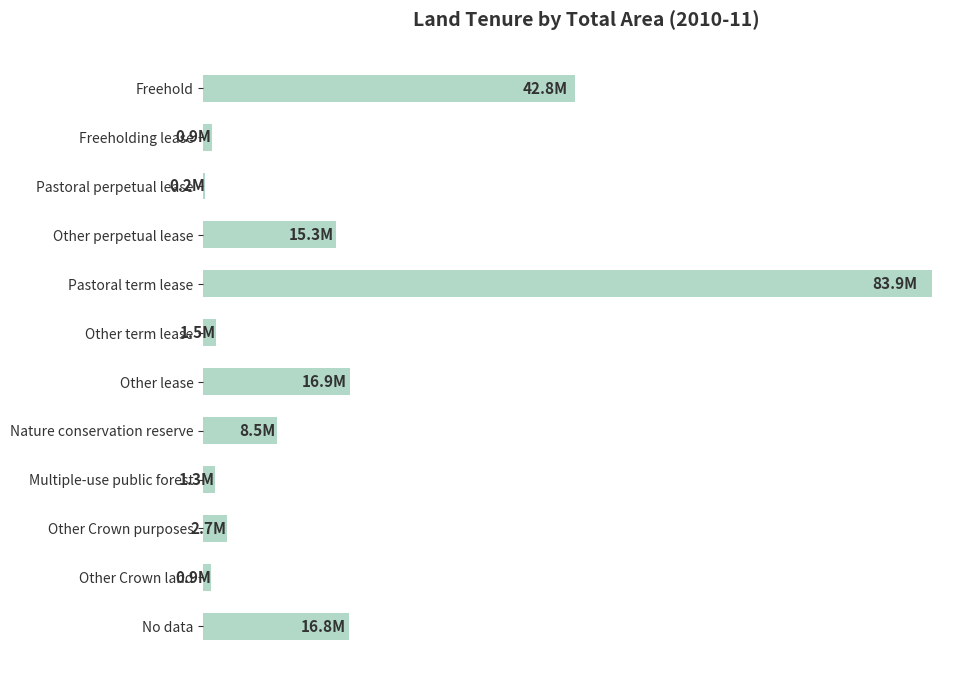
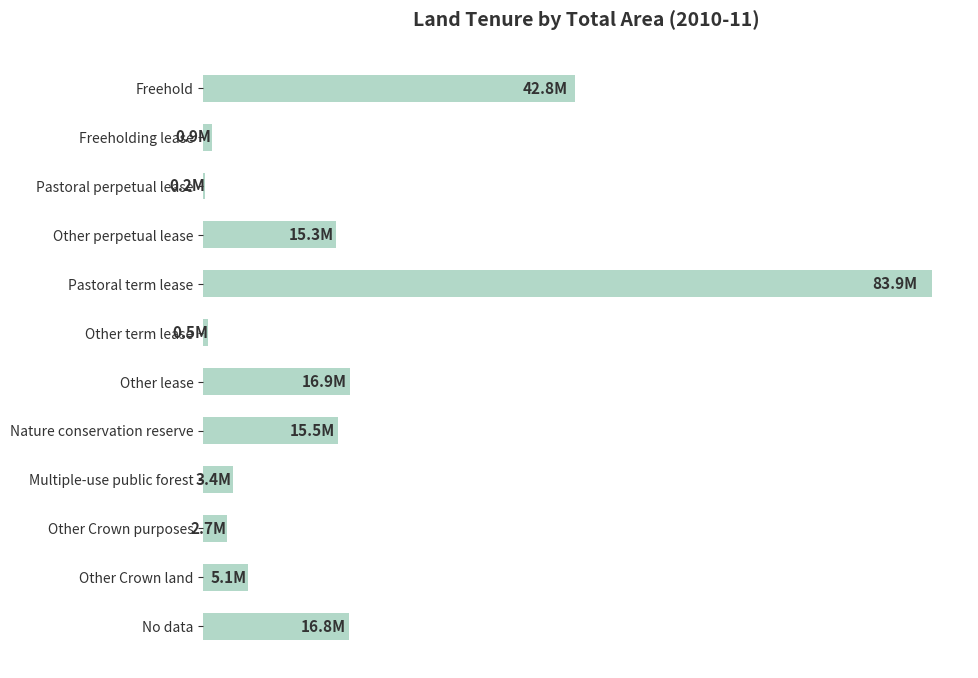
Other term lease: 1.5M -> 0.5M
Nature conservation reserve: 8.5M -> 15.5M
Multiple-use public forest: 1.3M -> 3.4M
Other Crown land: 0.9M -> 5.1M
